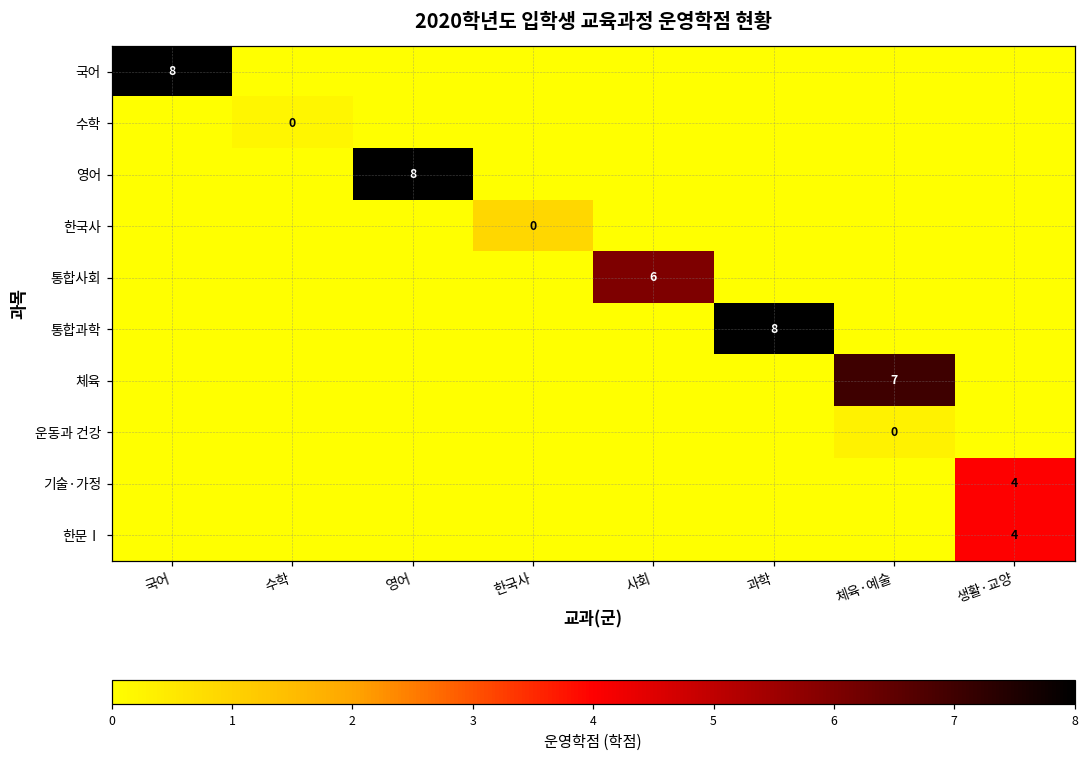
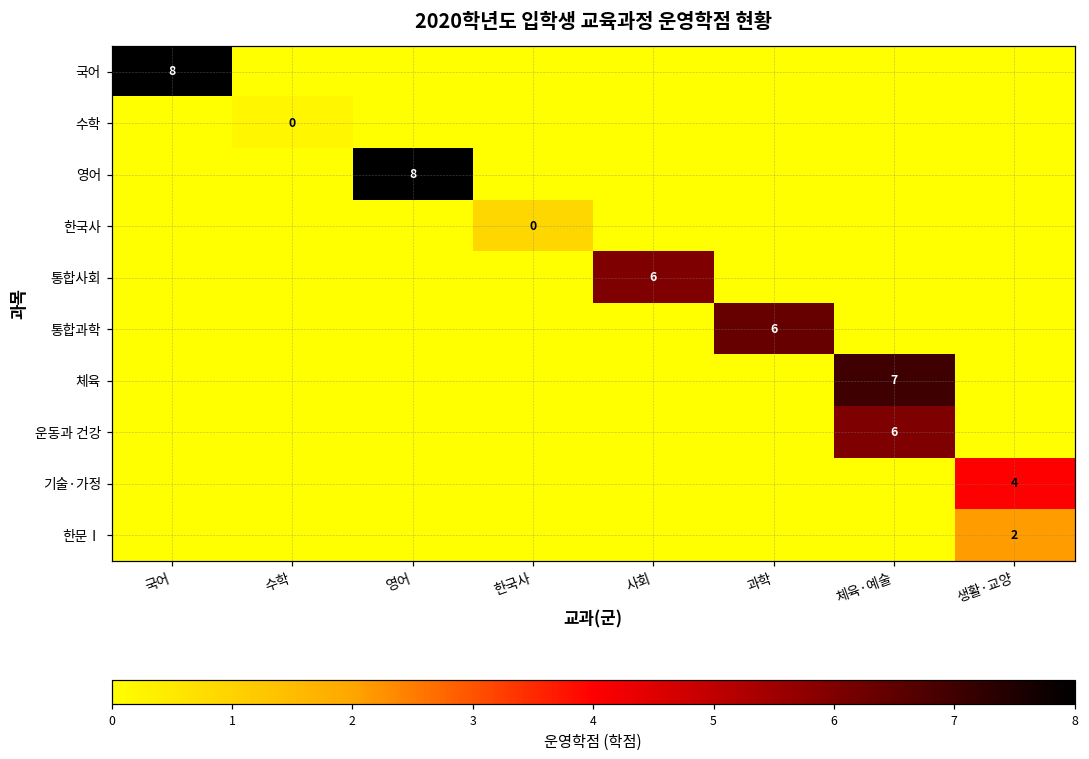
통합과학, 과학: 8 -> 6
운동과 건강, 체육·예술: 0 -> 6
한문Ⅰ, 생활·교양: 4 -> 2
